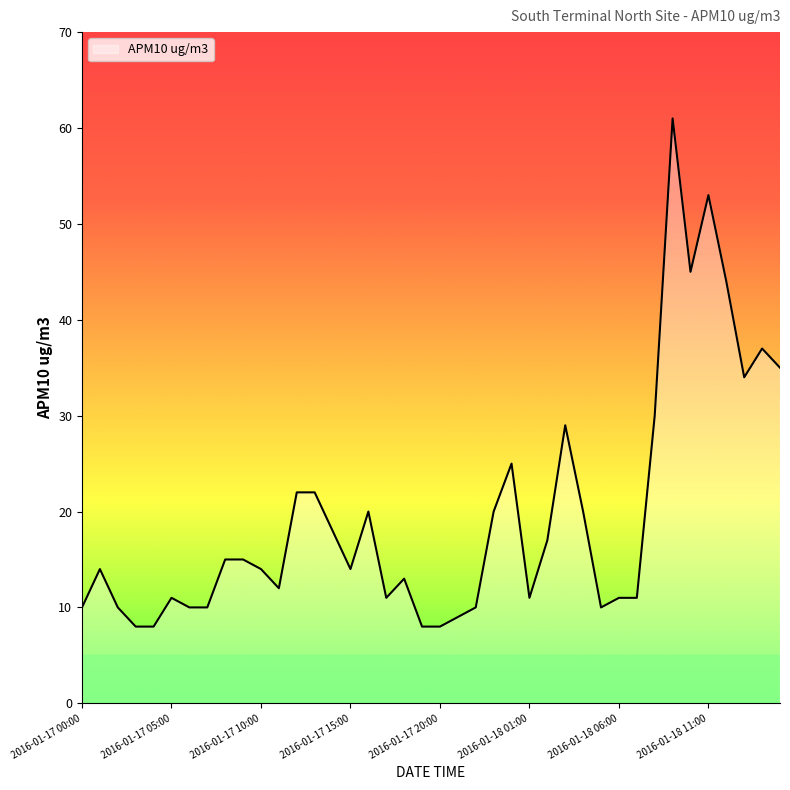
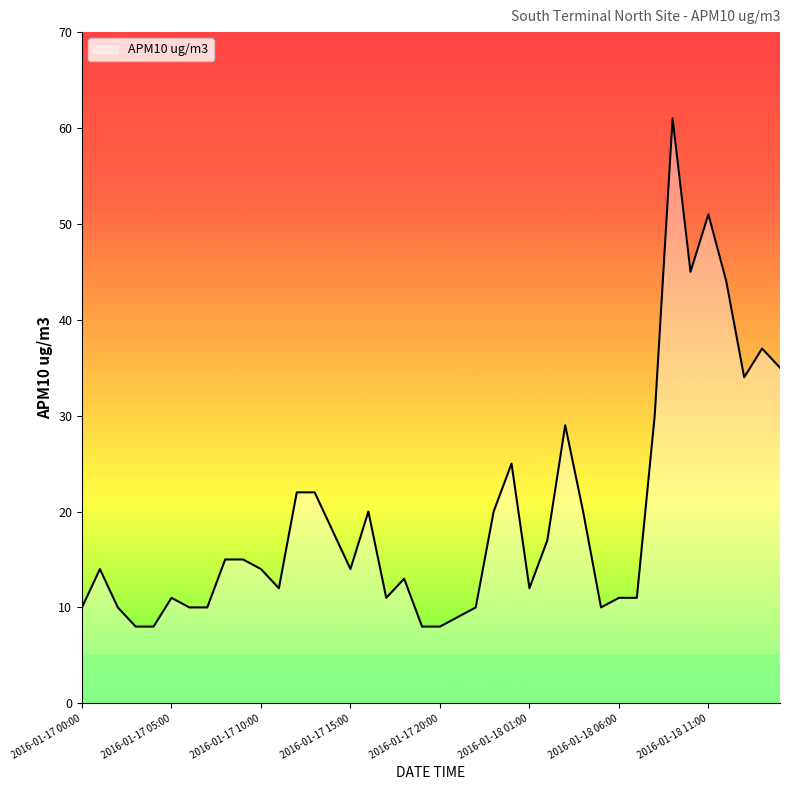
2016-01-18 01:00: 11 -> 12
2016-01-18 11:00: 53 -> 51
